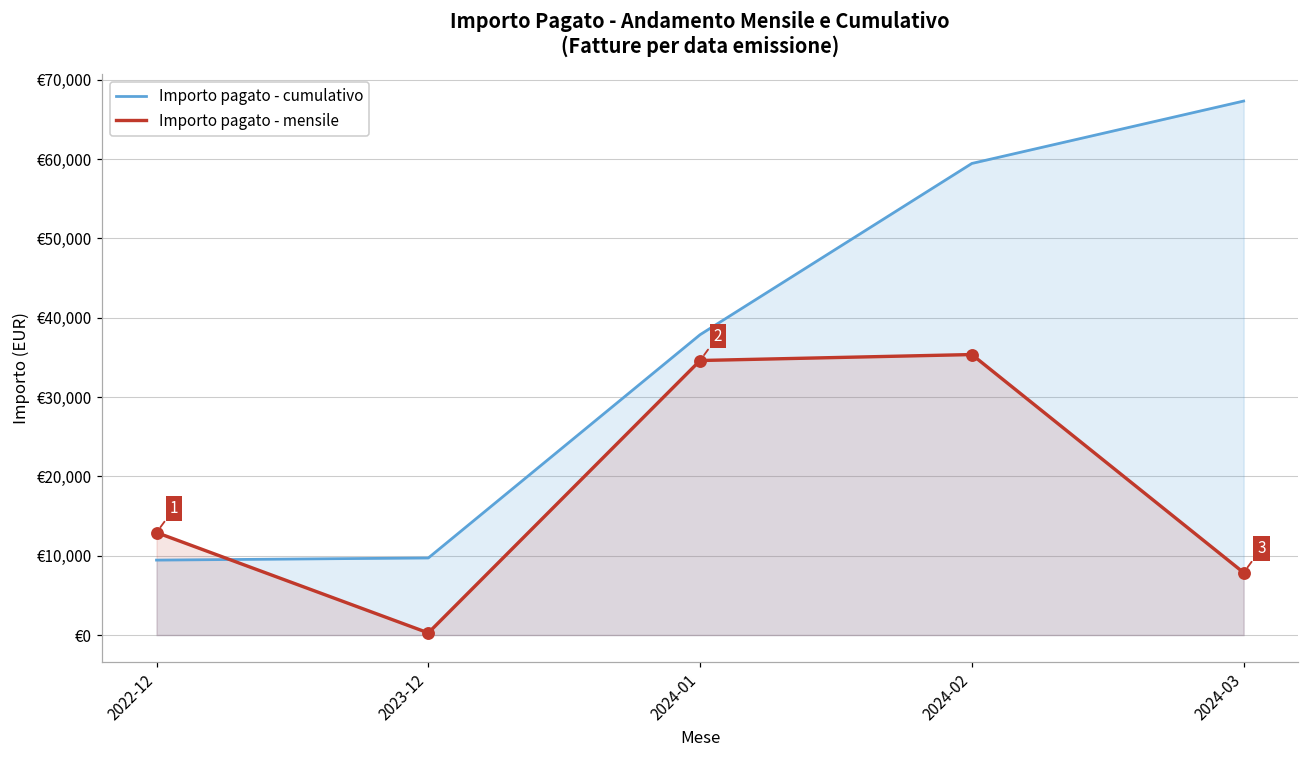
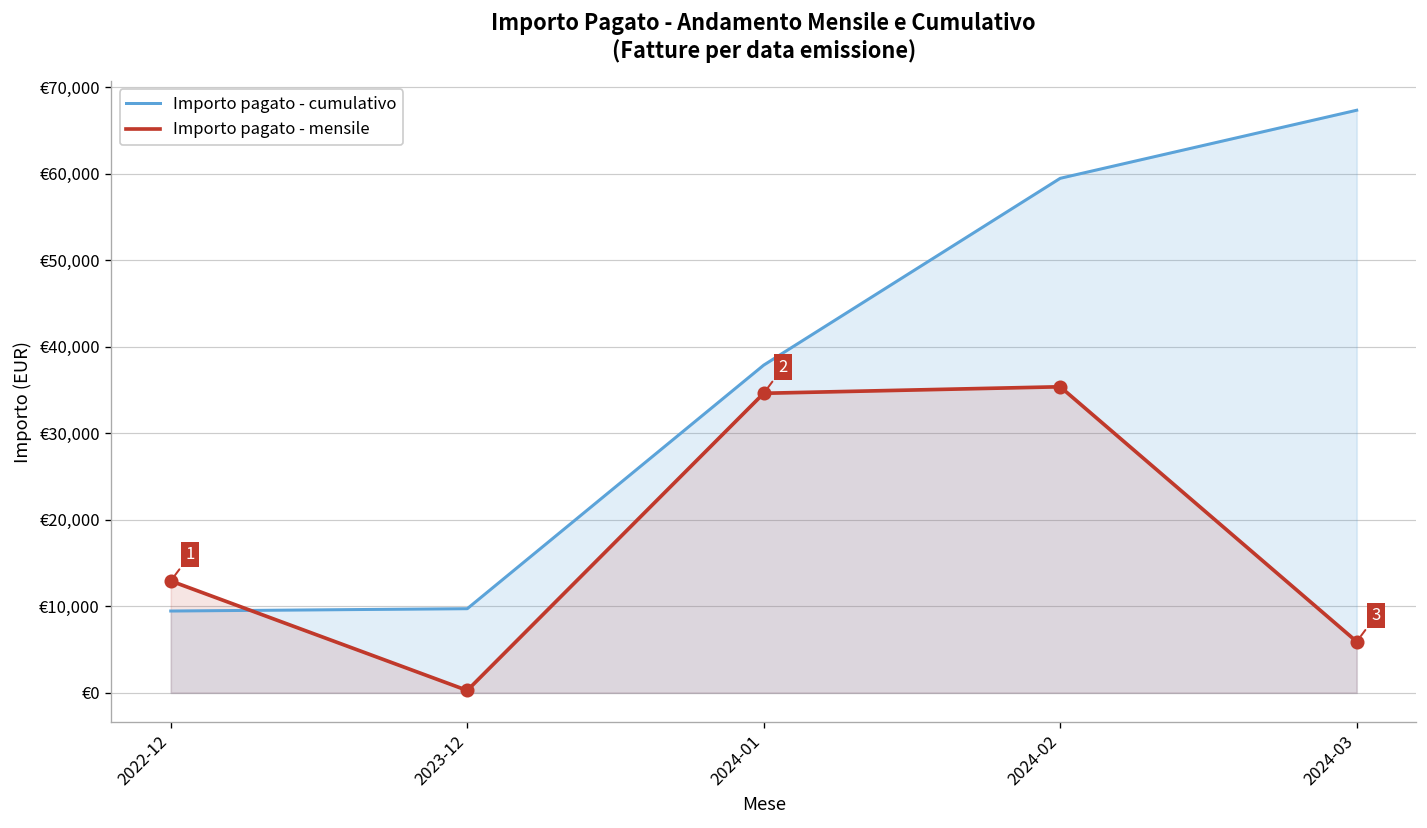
Importo pagato - mensile, 2024-03: €8,000 -> €6,000
